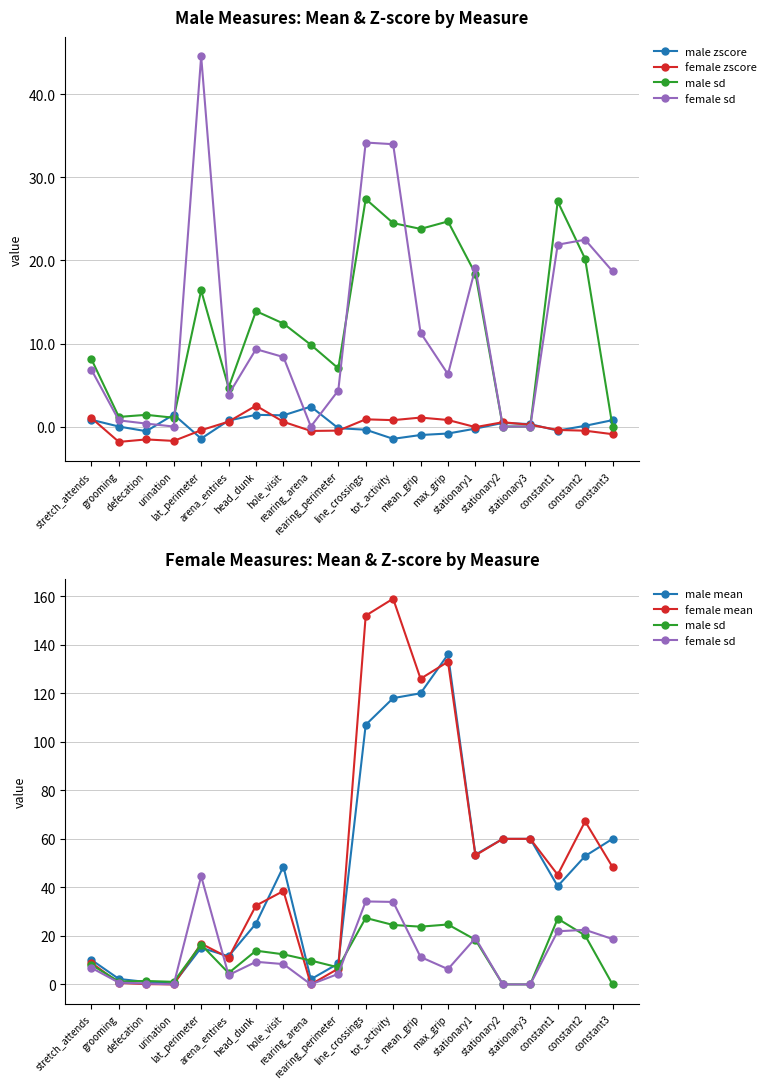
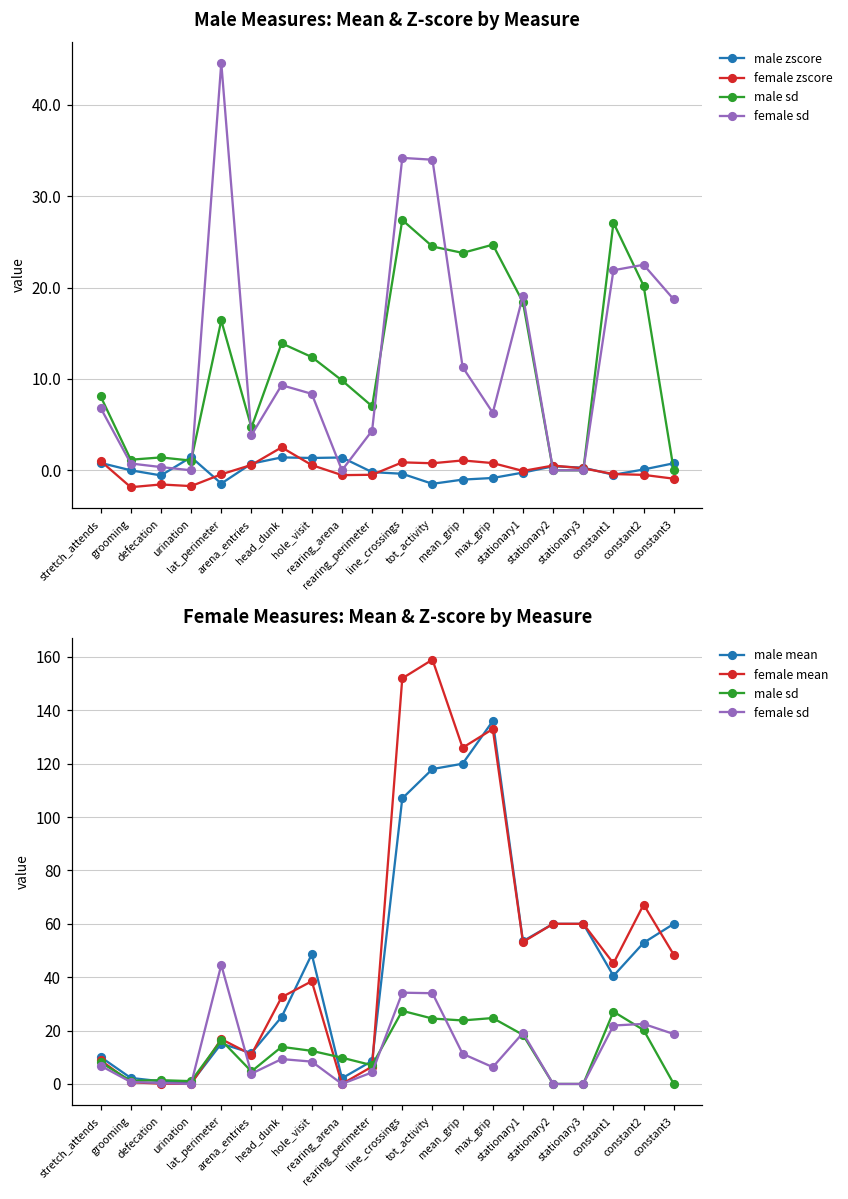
Male Measures: Mean & Z-score by Measure, male zscore, rearing_arena: 2 -> 1
